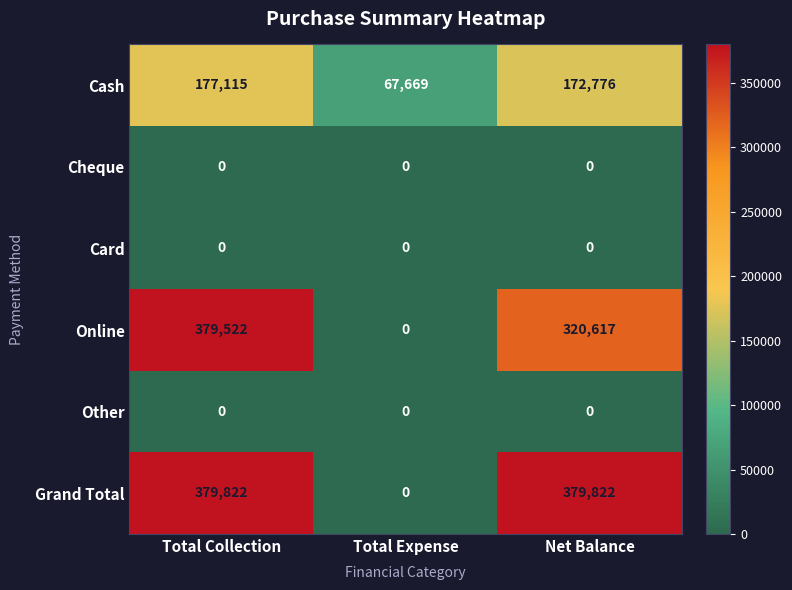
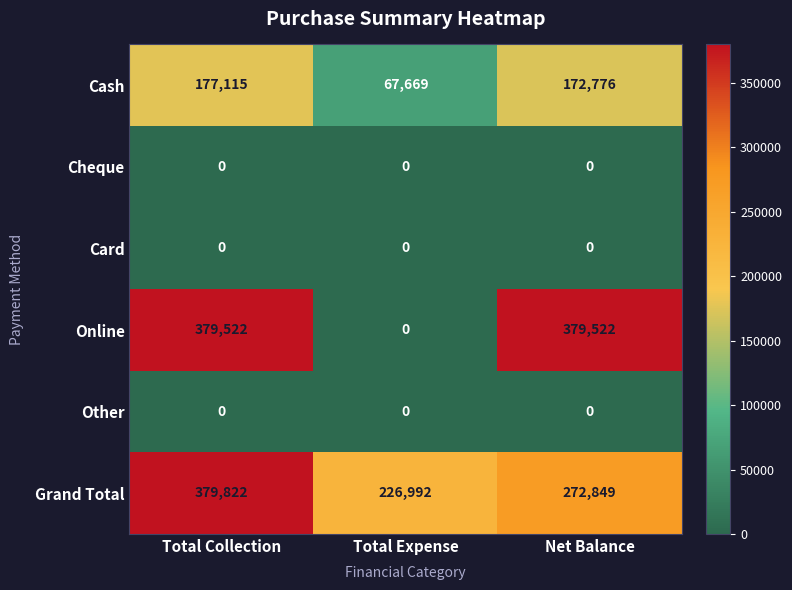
Online, Net Balance: 320,617 -> 379,522
Grand Total, Total Expense: 0 -> 226,992
Grand Total, Net Balance: 379,822 -> 272,849
